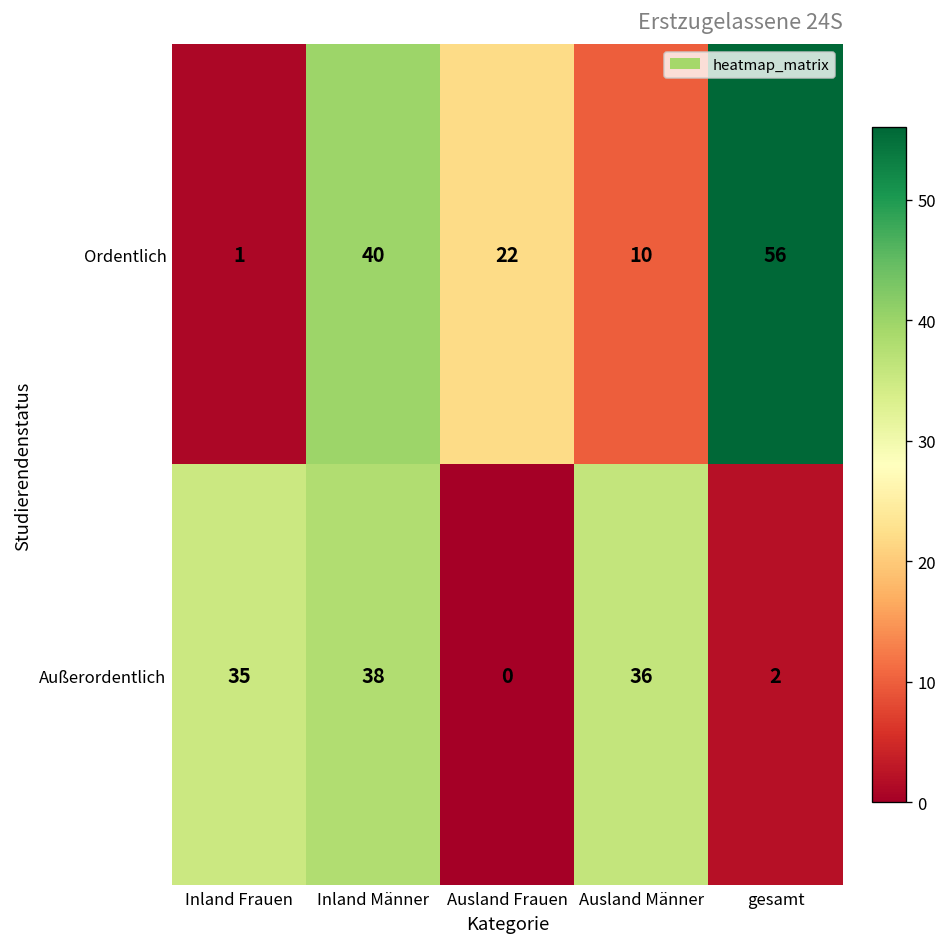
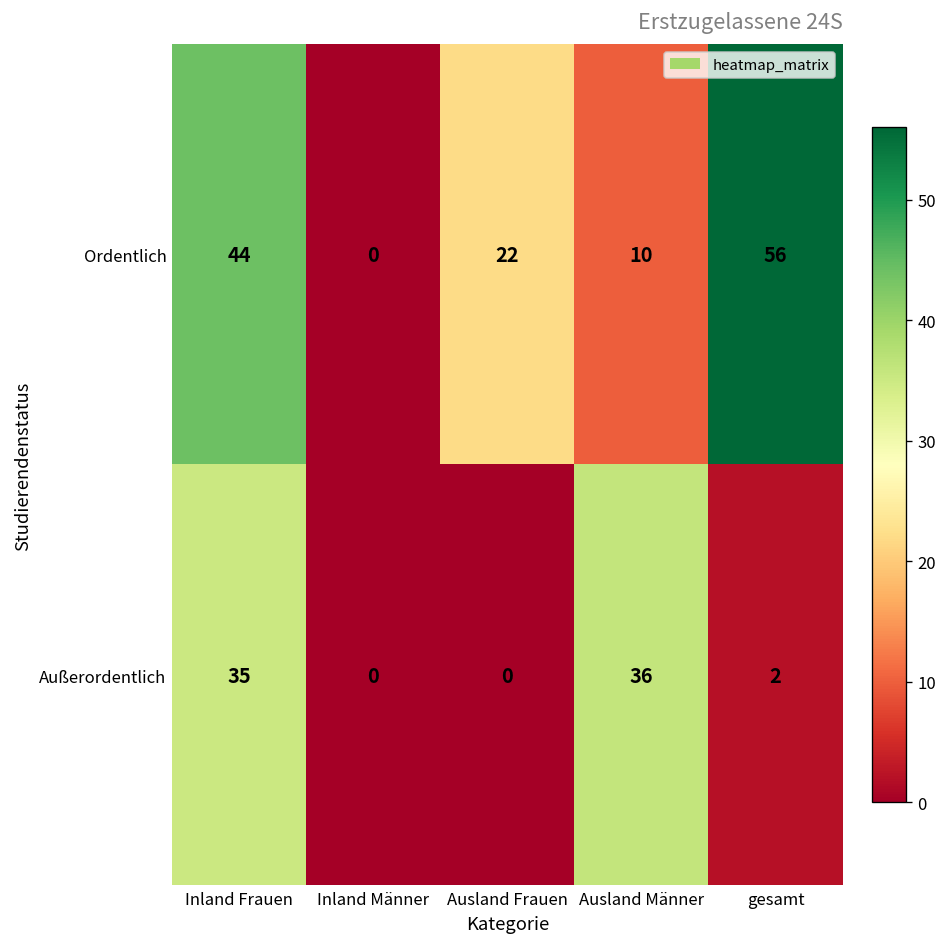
Ordentlich, Inland Frauen: 1 -> 44
Ordentlich, Inland Männer: 40 -> 0
Außerordentlich, Inland Männer: 38 -> 0
